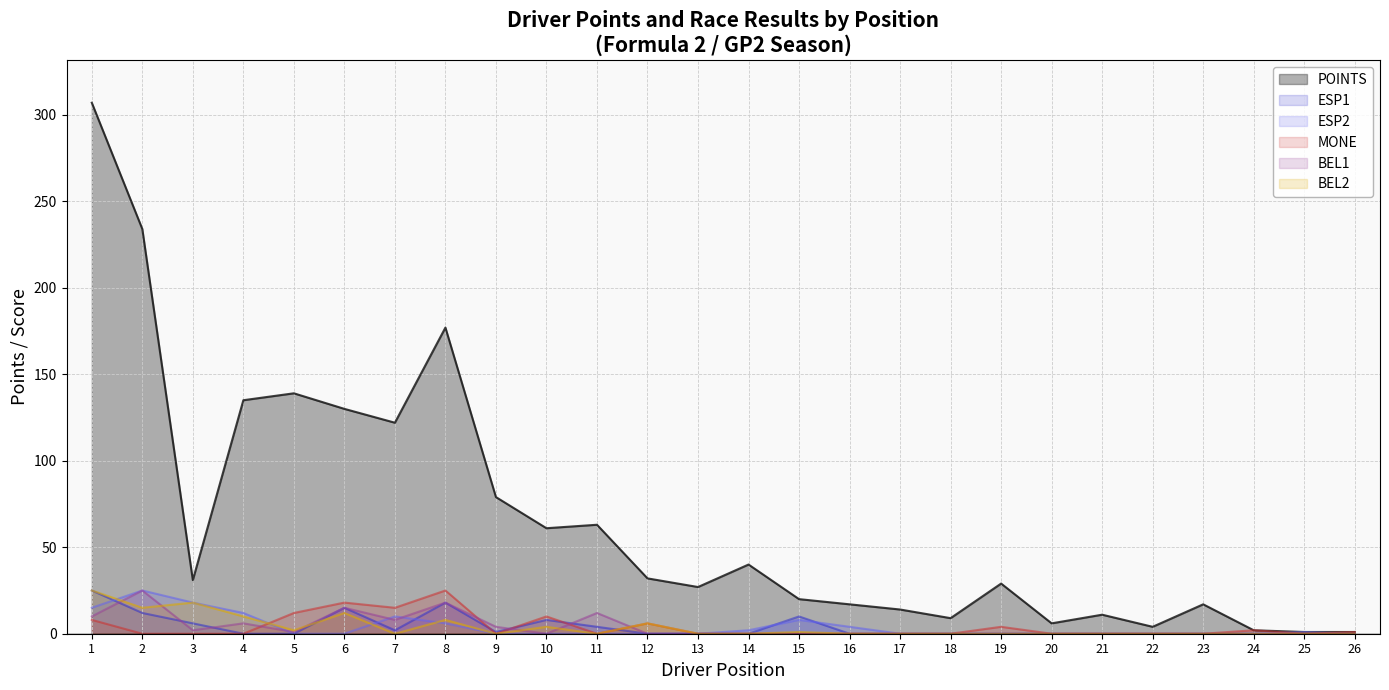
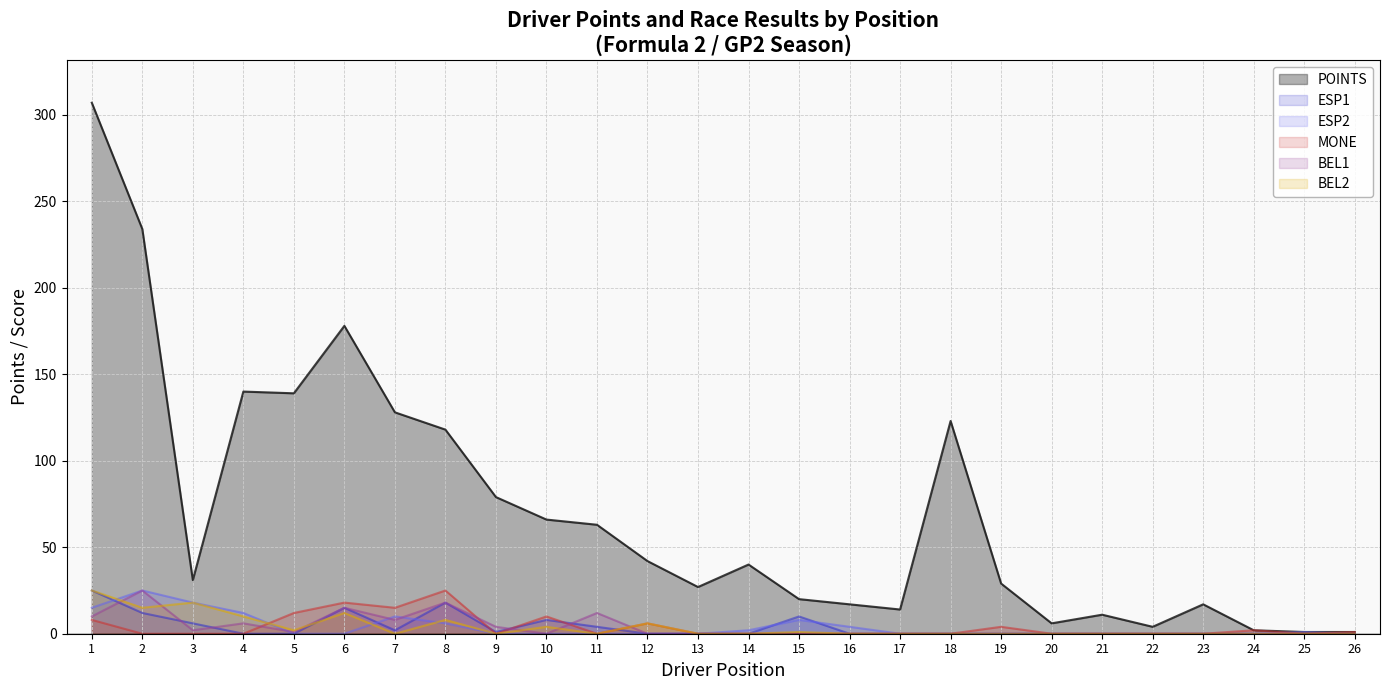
POINTS, 4: 135 -> 140
POINTS, 6: 130 -> 178
POINTS, 7: 122 -> 128
POINTS, 8: 177 -> 118
POINTS, 10: 61 -> 66
POINTS, 12: 32 -> 42
POINTS, 18: 9 -> 123
